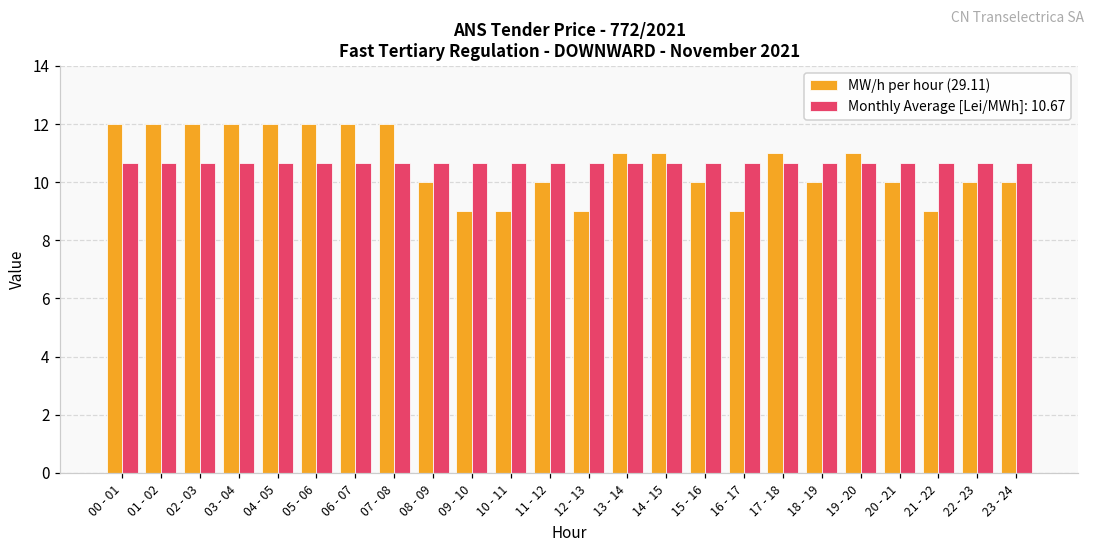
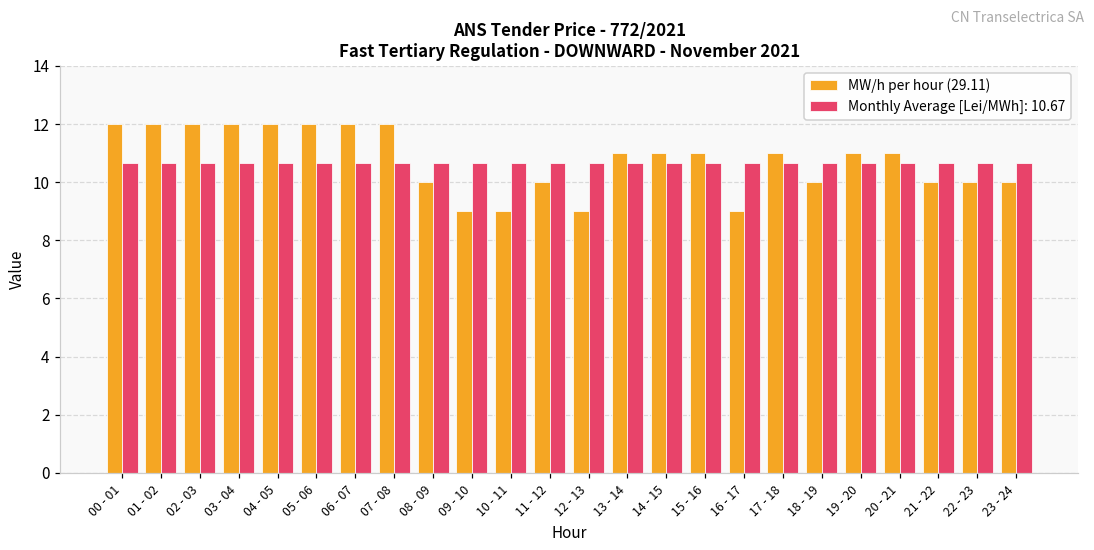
MW/h per hour (29.11), 15 - 16: 10 -> 11
MW/h per hour (29.11), 20 - 21: 10 -> 11
MW/h per hour (29.11), 21 - 22: 9 -> 10
